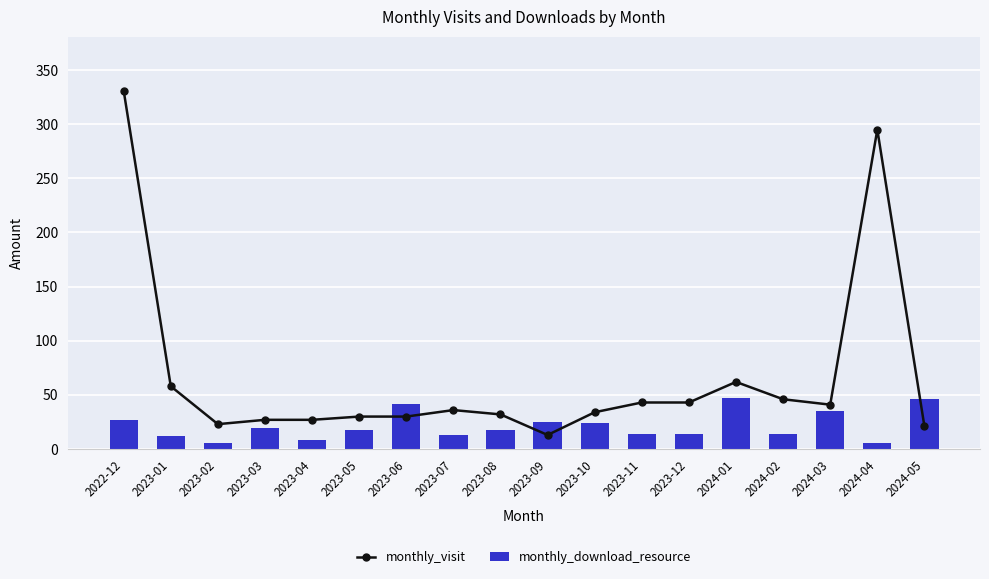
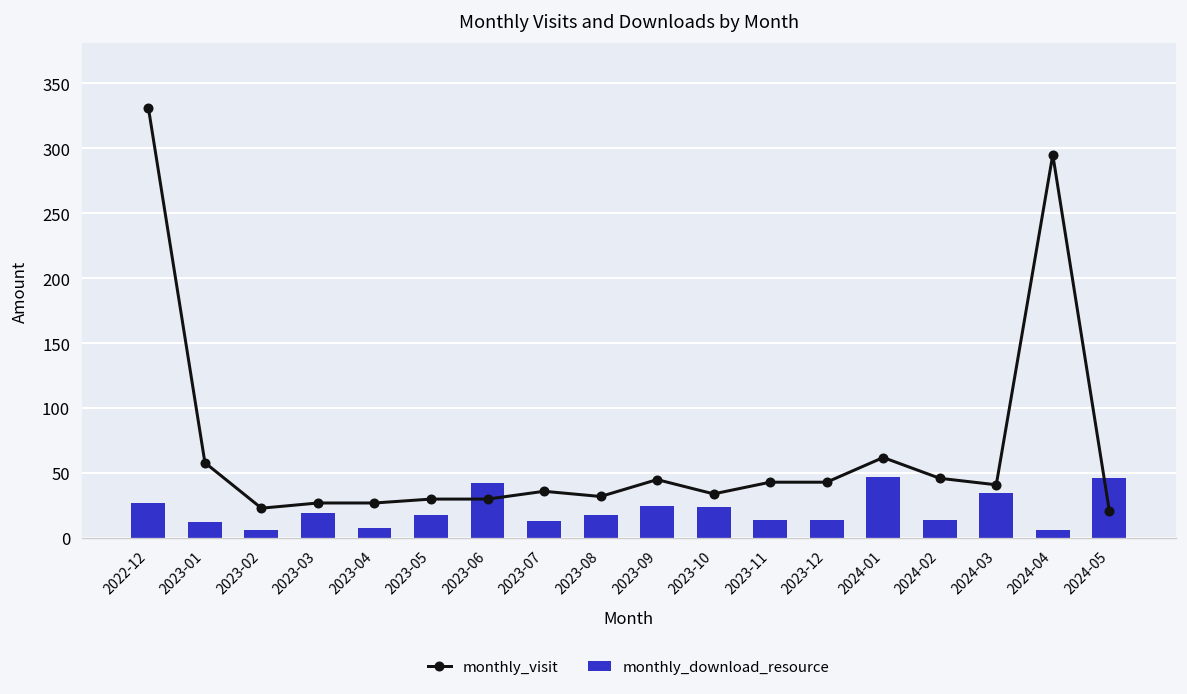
monthly_visit, 2023-09: 13 -> 45
